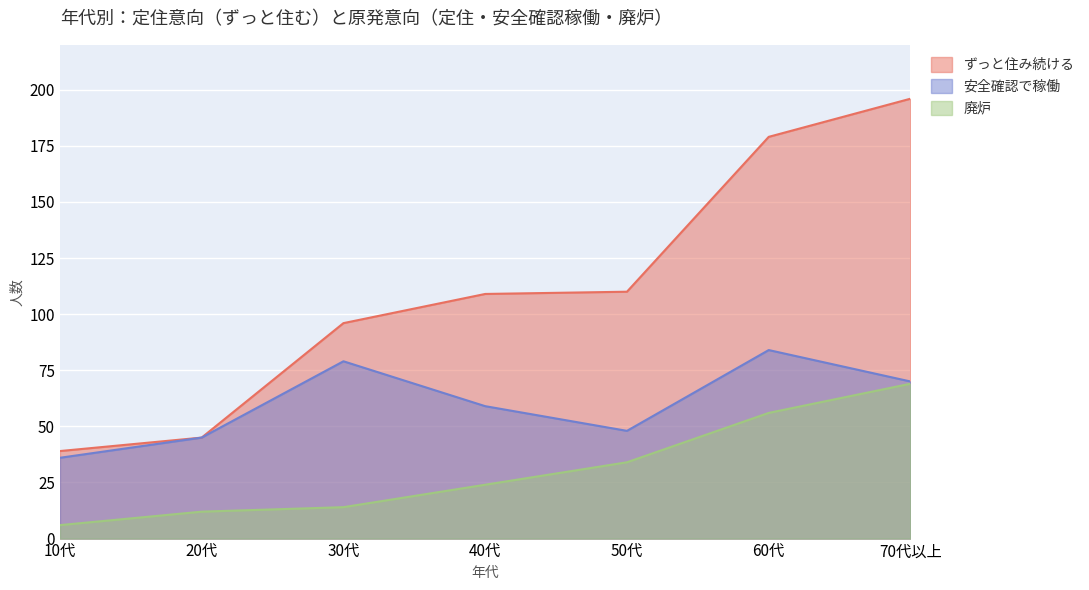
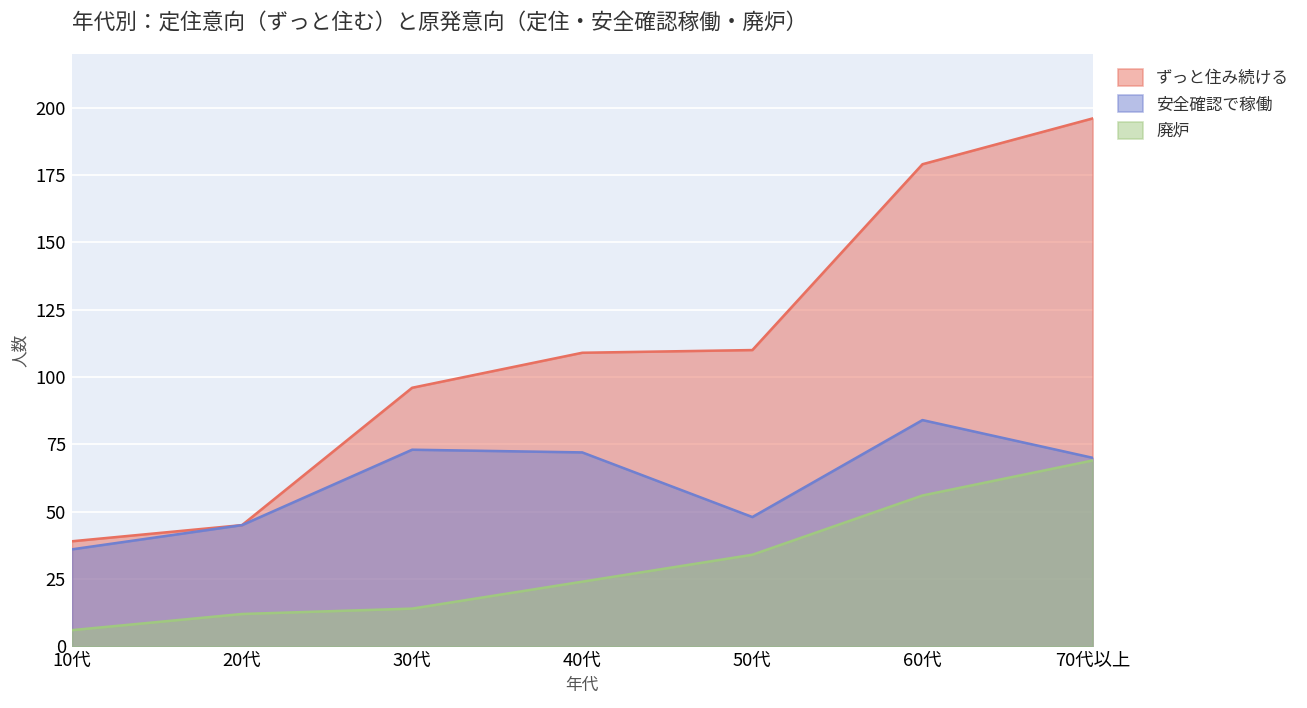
安全確認で稼働, 30代: 79 -> 73
安全確認で稼働, 40代: 59 -> 72
